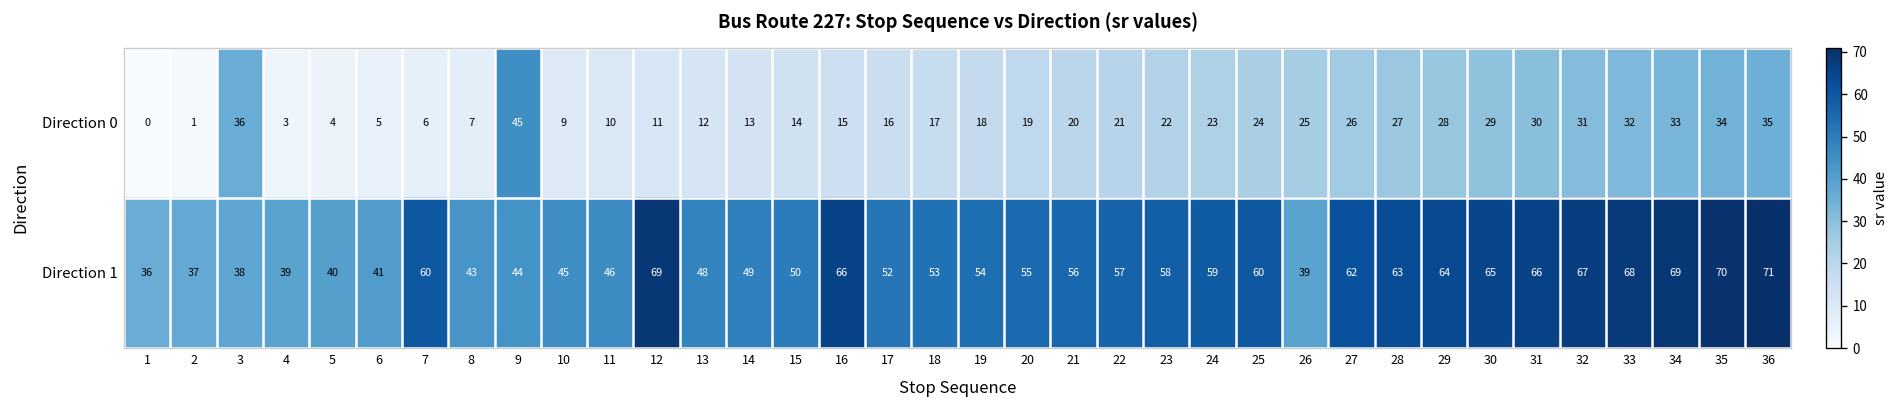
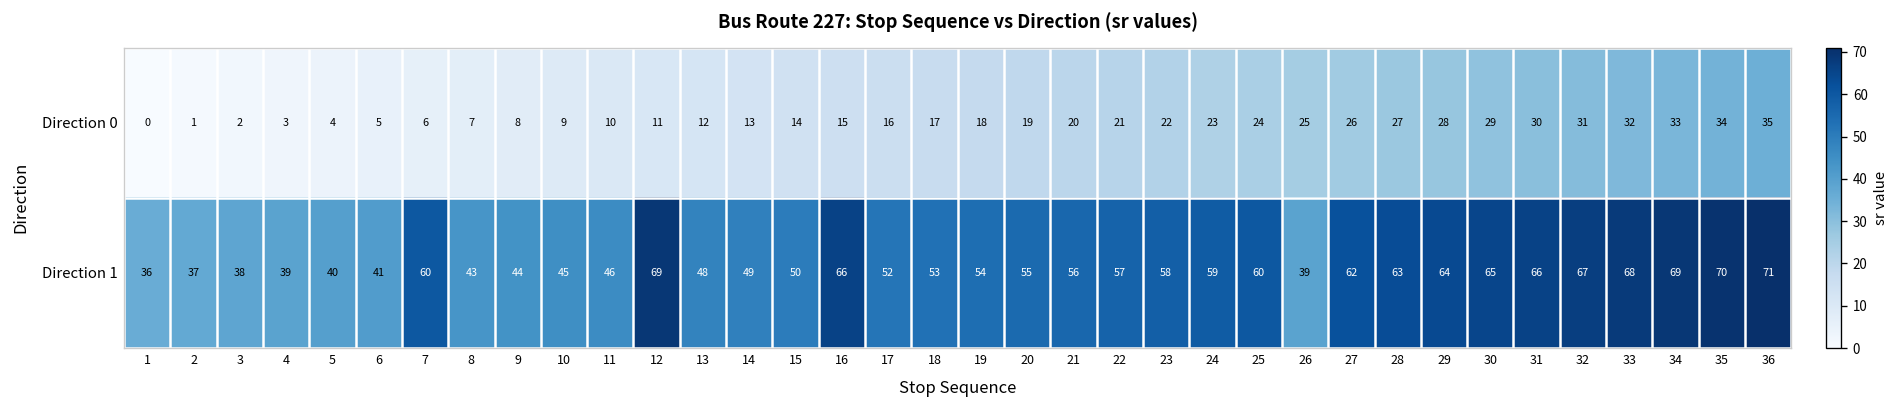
Direction 0, 3: 36 -> 2
Direction 0, 9: 45 -> 8
